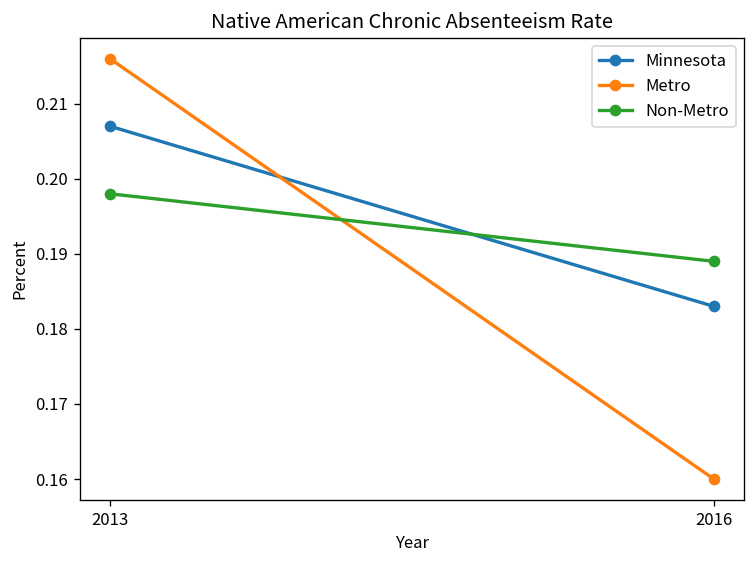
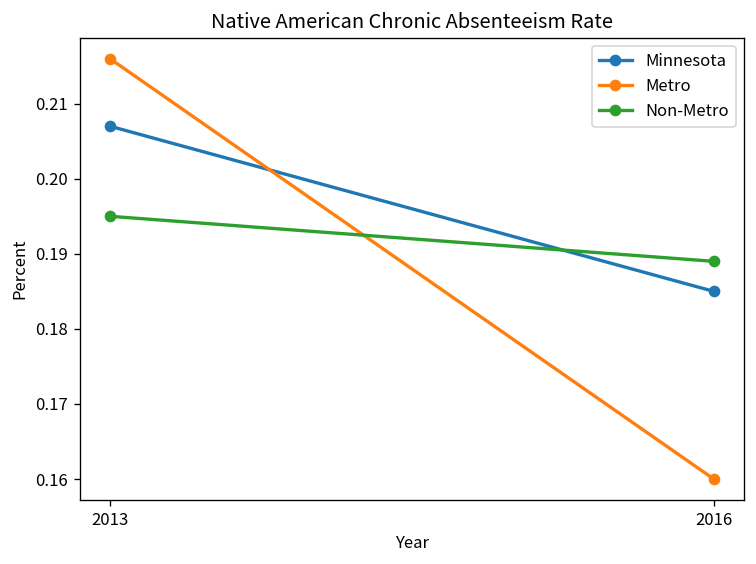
Non-Metro, 2013: 0.198 -> 0.195
Minnesota, 2016: 0.183 -> 0.185
